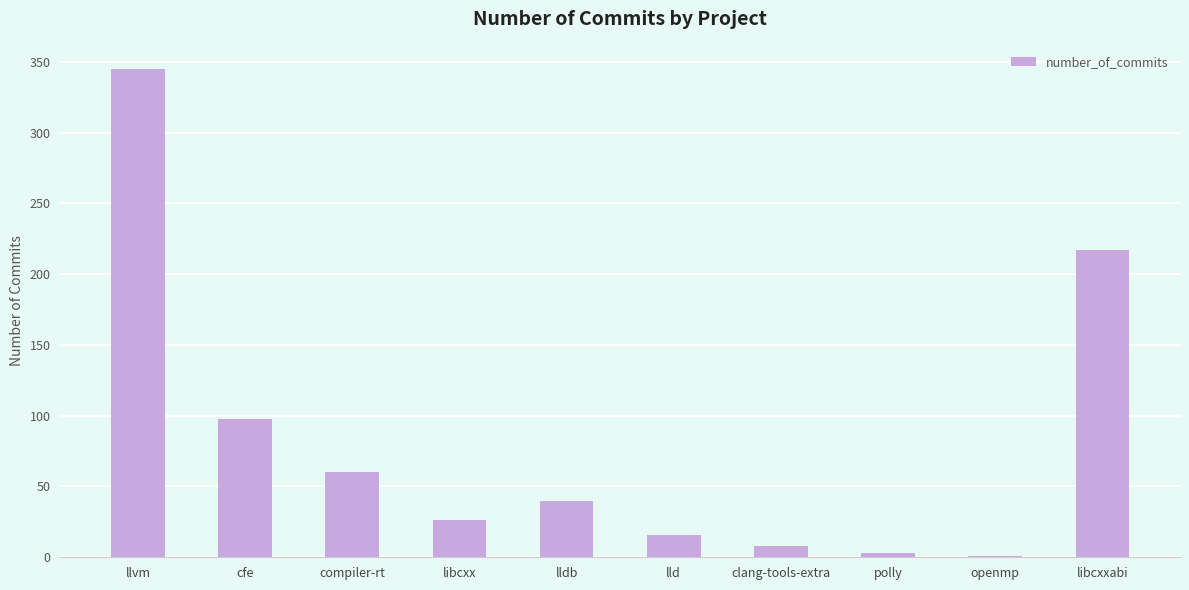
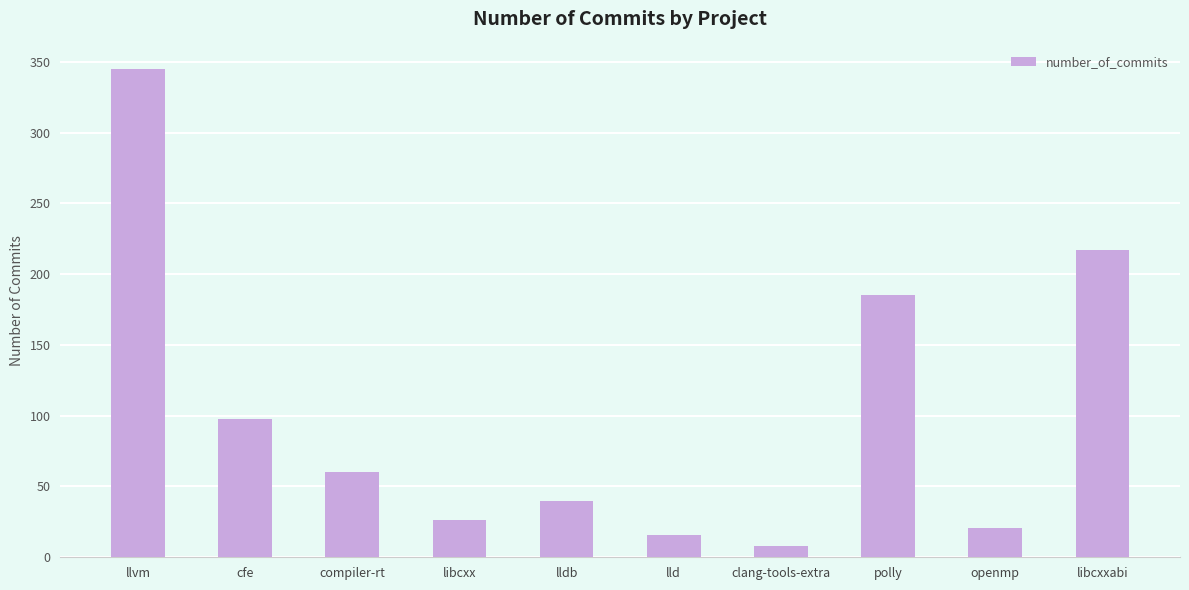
polly: 3 -> 185
openmp: 1 -> 21
